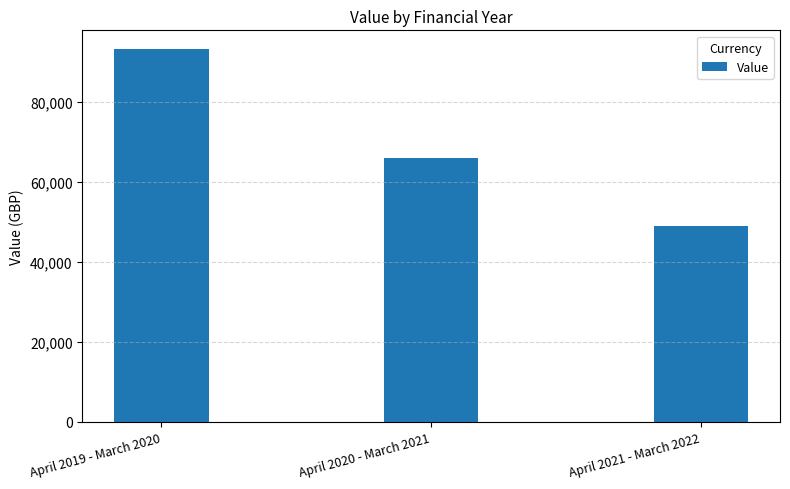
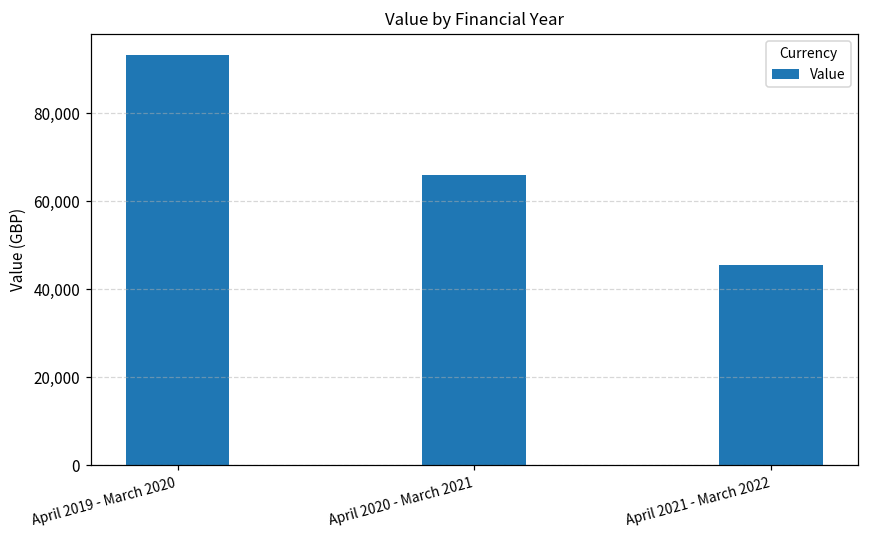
April 2021 - March 2022: 49,000 -> 45,000
